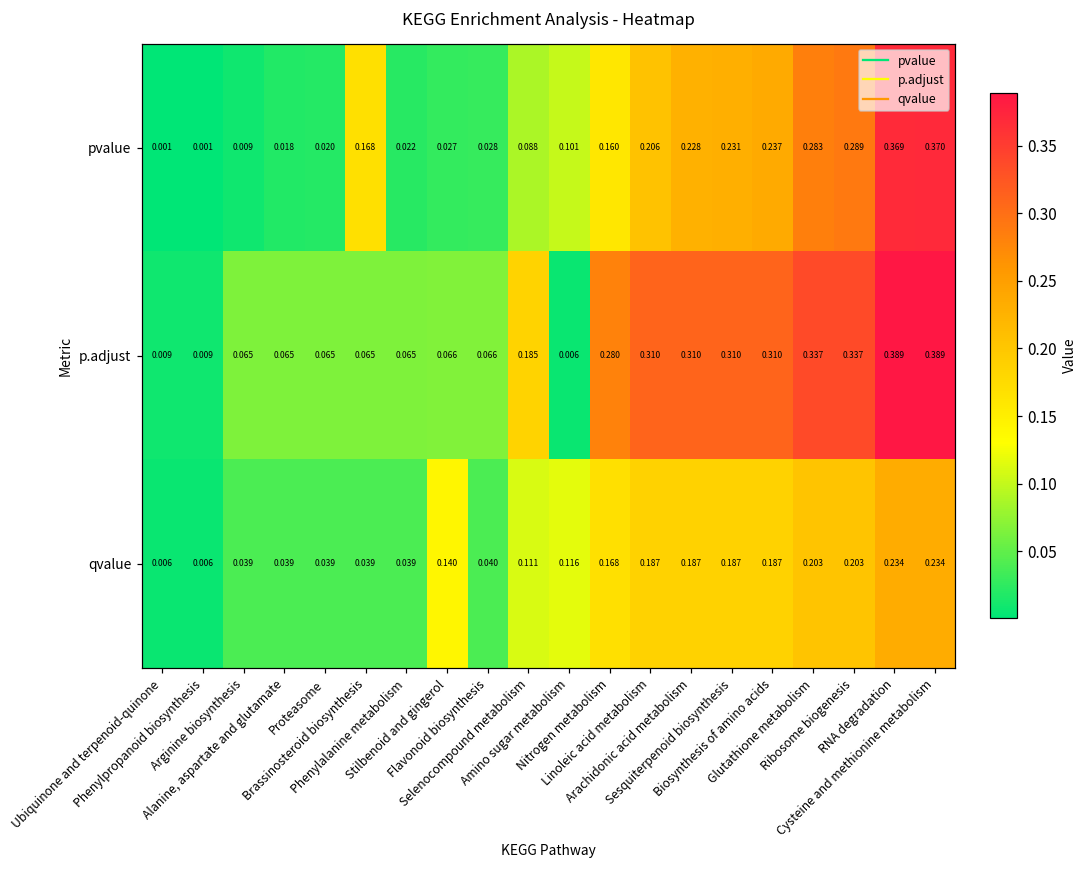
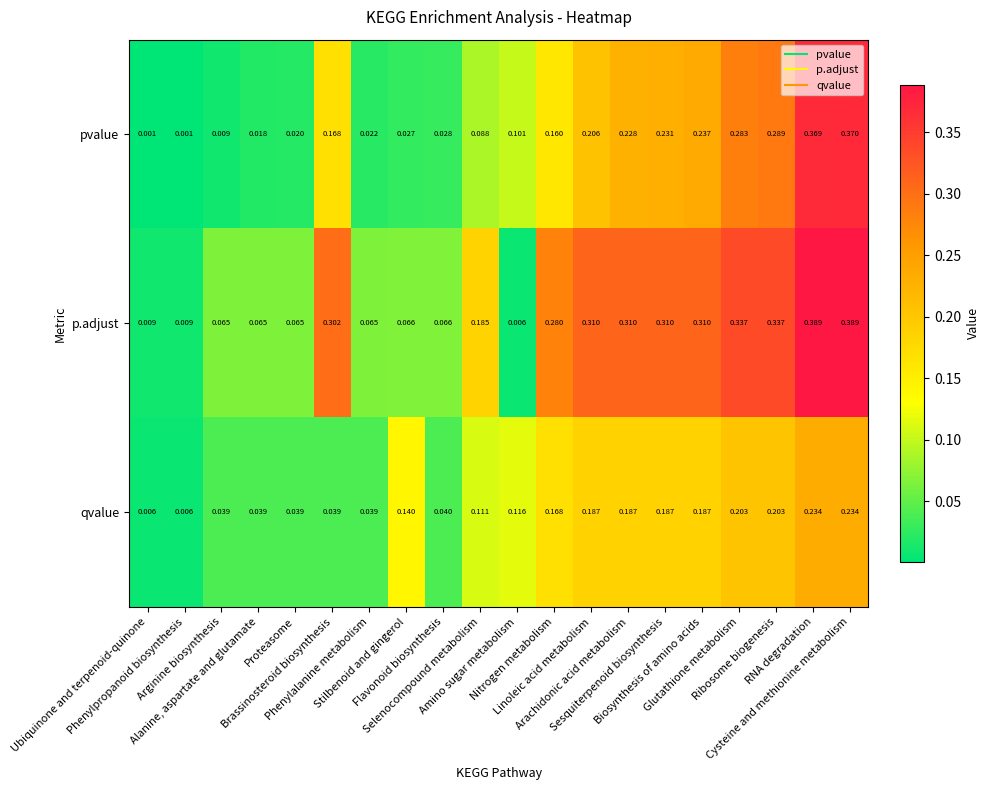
p.adjust, Brassinosteroid biosynthesis: 0.065 -> 0.302
